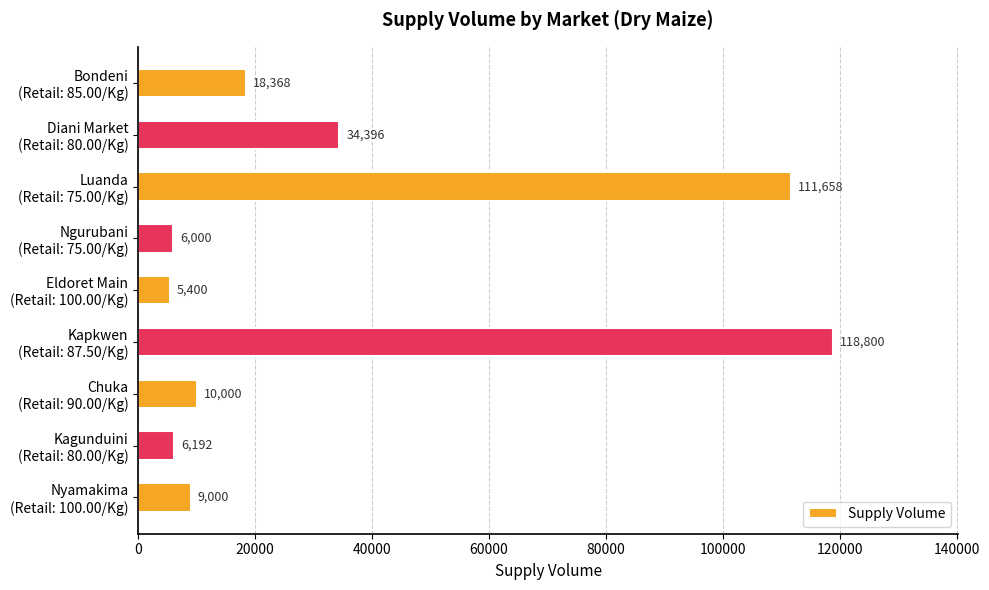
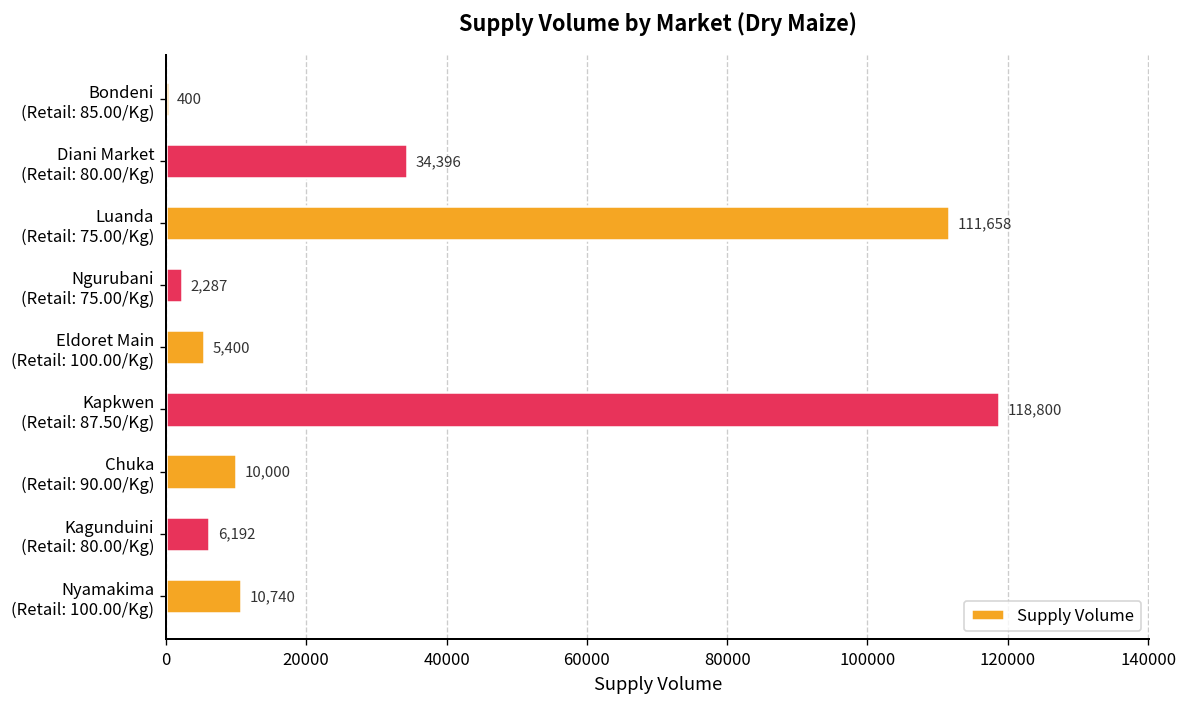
Bondeni (Retail: 85.00/Kg): 18,368 -> 400
Ngurubani (Retail: 75.00/Kg): 6,000 -> 2,287
Nyamakima (Retail: 100.00/Kg): 9,000 -> 10,740
